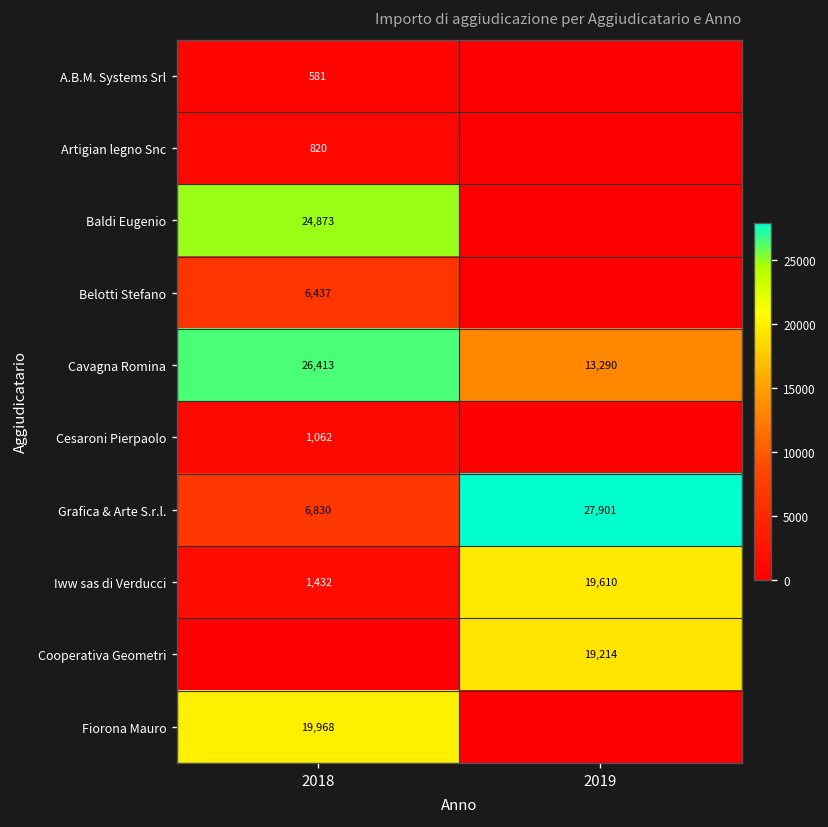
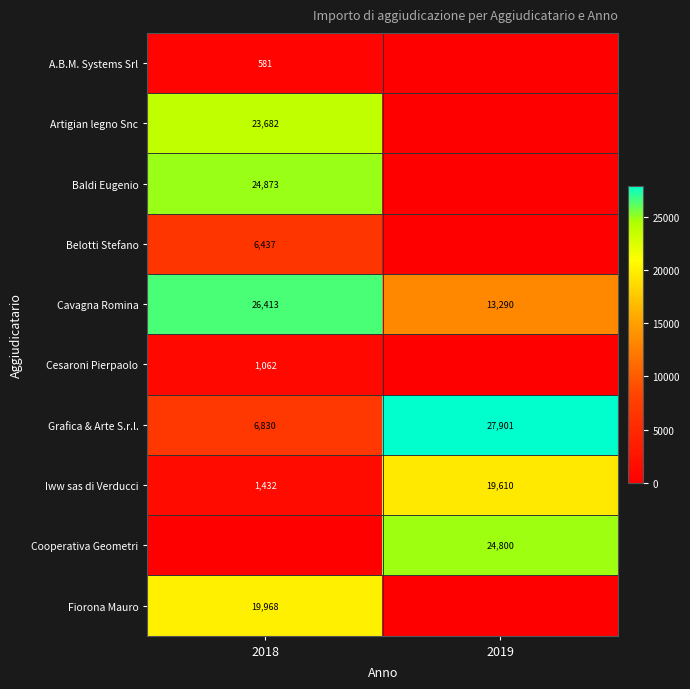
Artigian legno Snc, 2018: 820 -> 23,682
Cooperativa Geometri, 2019: 19,214 -> 24,800
